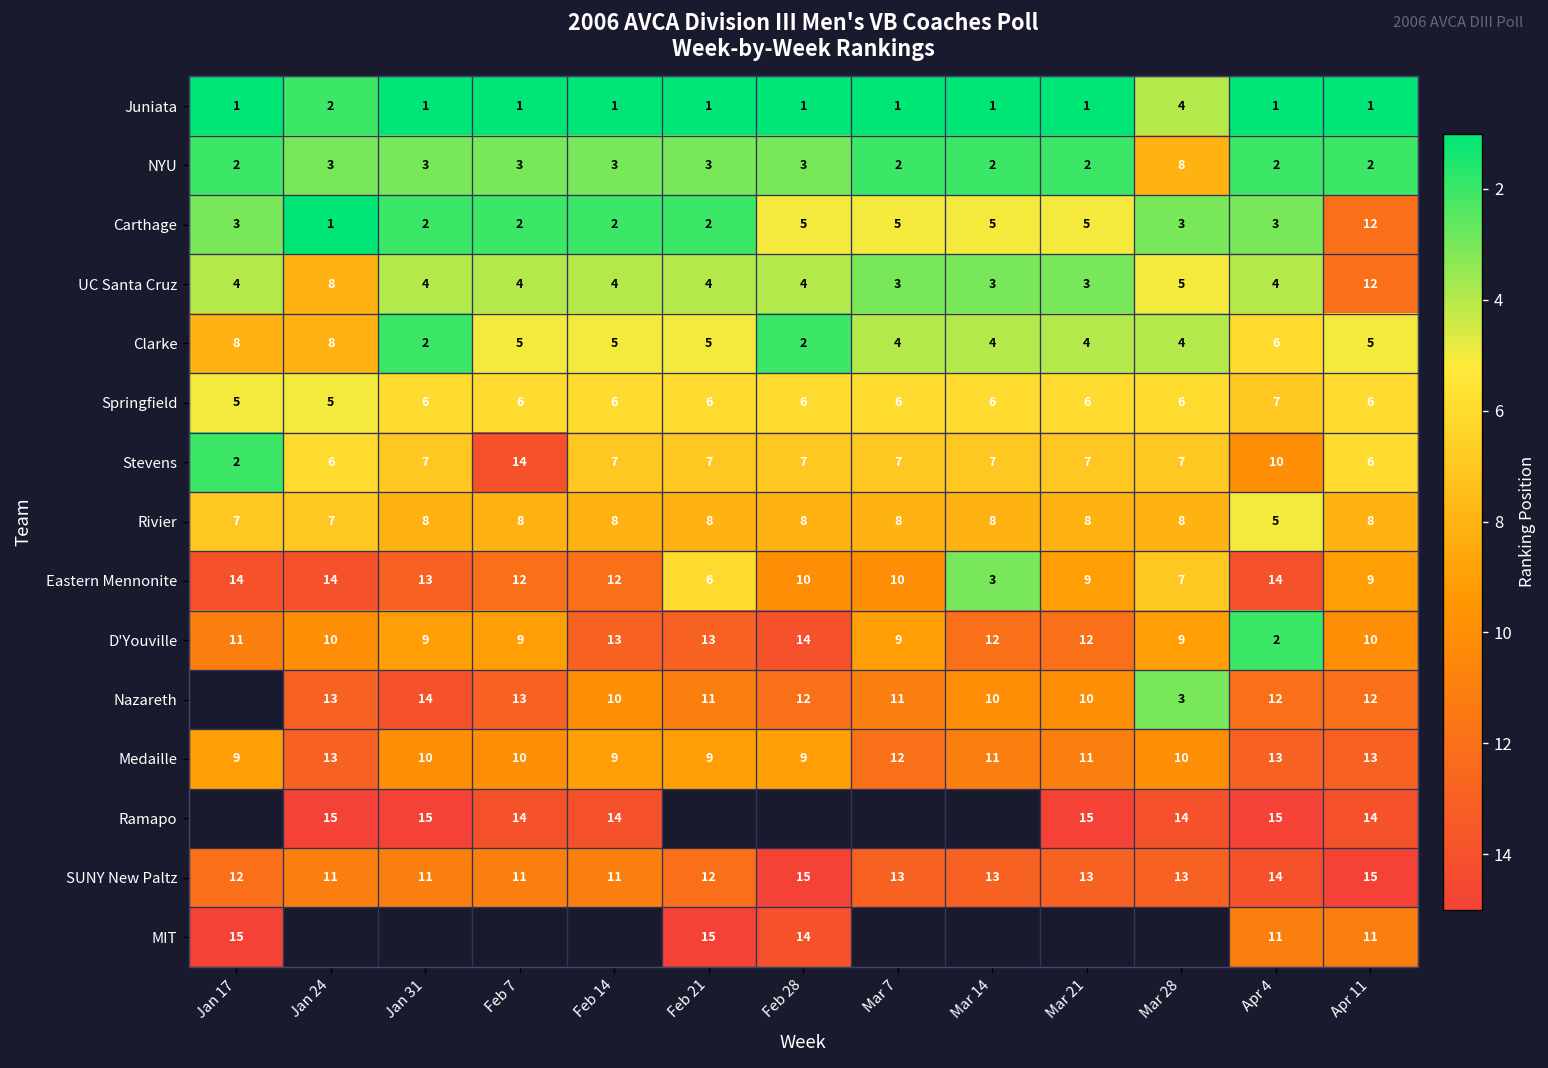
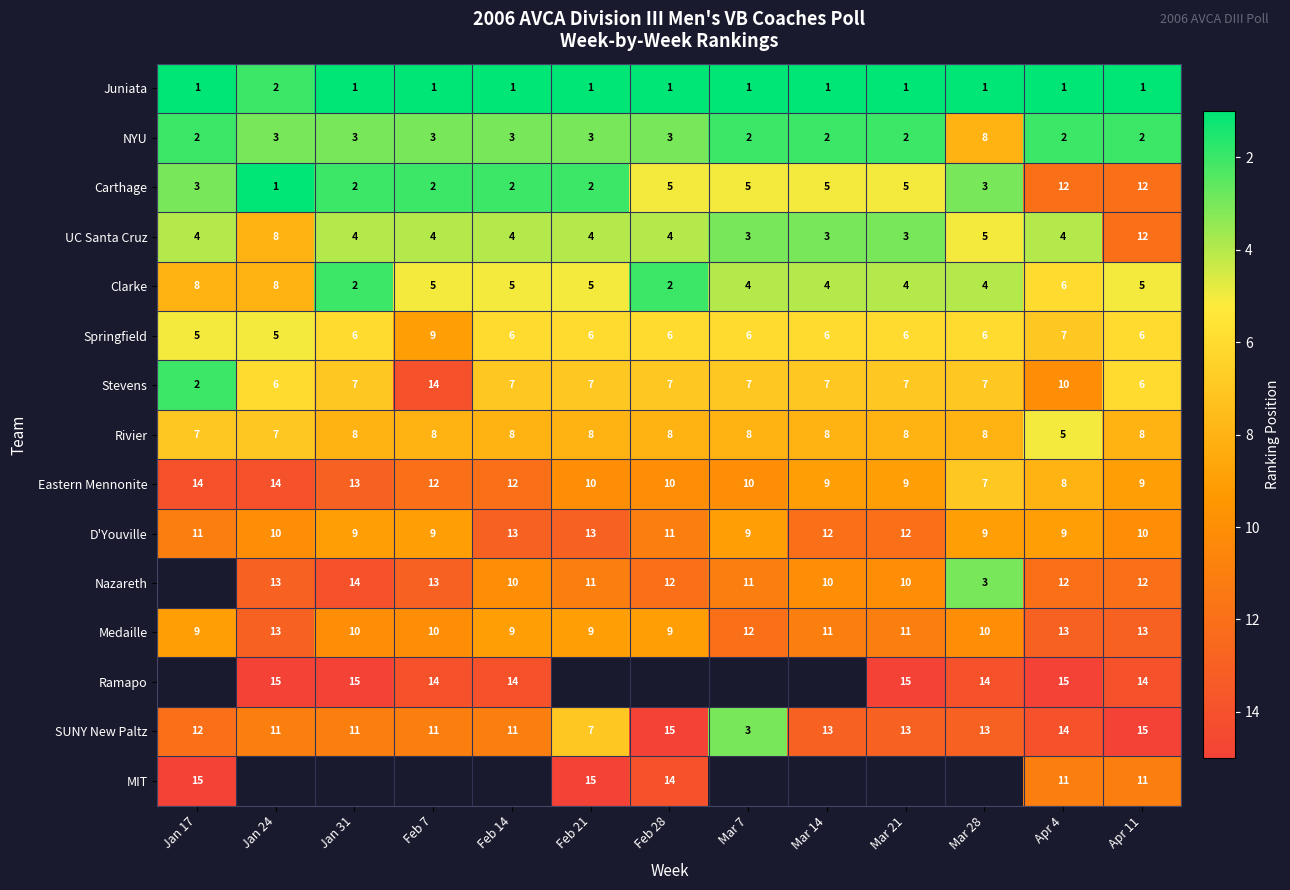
Juniata, Mar 28: 4 -> 1
Carthage, Apr 4: 3 -> 12
Springfield, Feb 7: 6 -> 9
Eastern Mennonite, Feb 21: 6 -> 10
Eastern Mennonite, Mar 14: 3 -> 9
Eastern Mennonite, Apr 4: 14 -> 8
D'Youville, Feb 28: 14 -> 11
D'Youville, Apr 4: 2 -> 9
SUNY New Paltz, Feb 21: 12 -> 7
SUNY New Paltz, Mar 7: 13 -> 3
